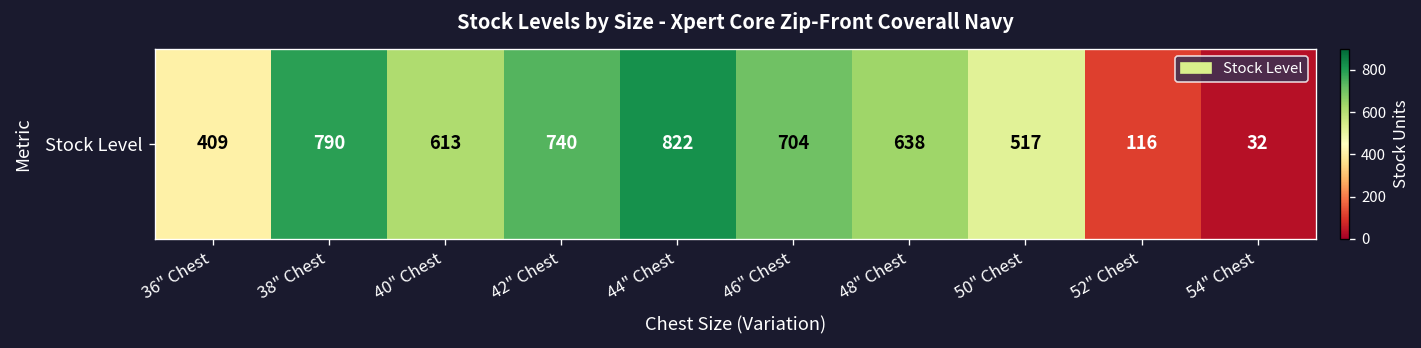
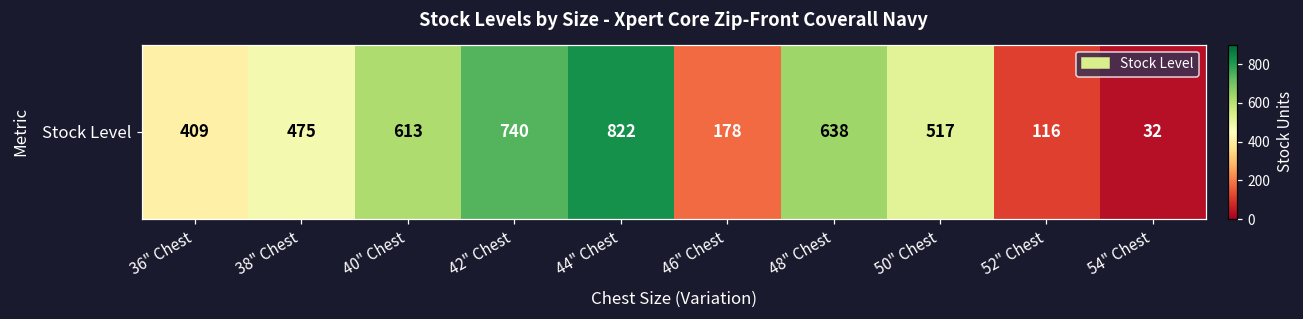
Stock Level, 38" Chest: 790 -> 475
Stock Level, 46" Chest: 704 -> 178
